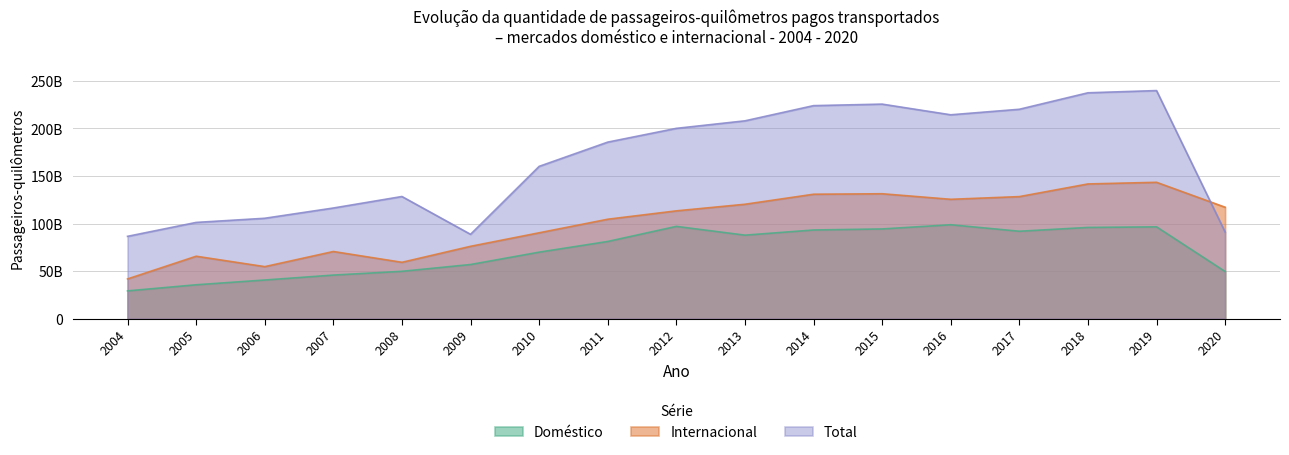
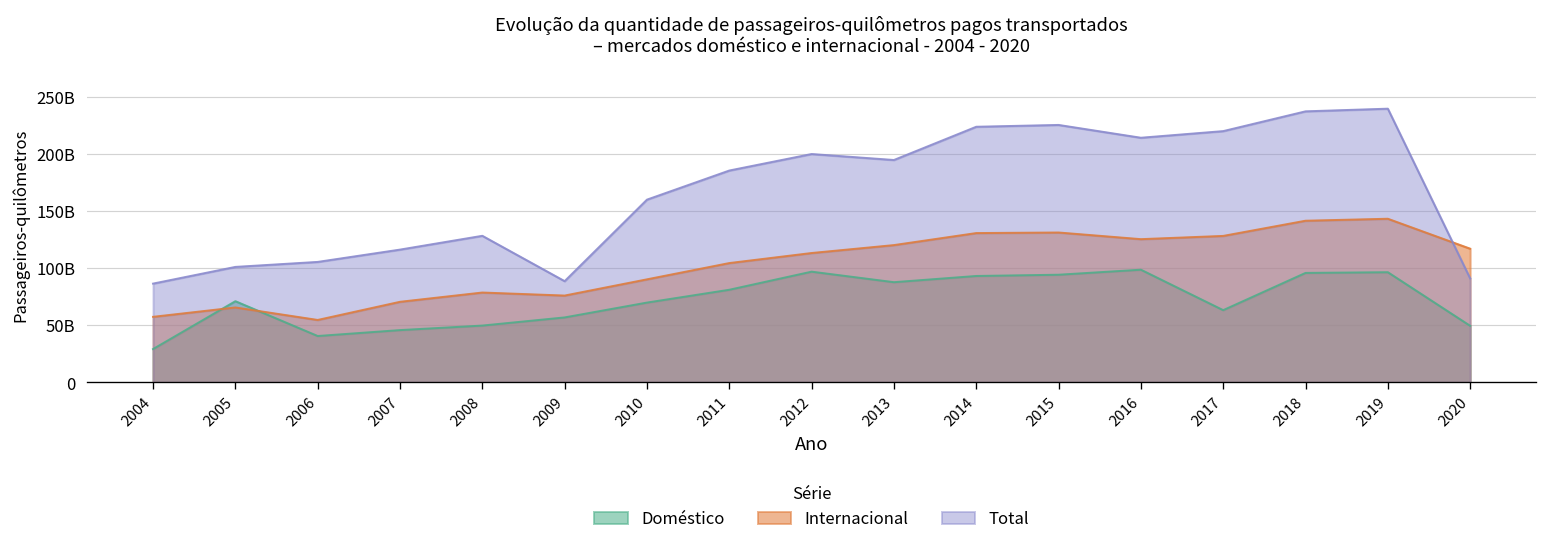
Internacional, 2004: 40000000000 -> 60000000000
Doméstico, 2005: 40000000000 -> 70000000000
Internacional, 2008: 60000000000 -> 80000000000
Total, 2013: 210000000000 -> 190000000000
Doméstico, 2017: 90000000000 -> 60000000000
